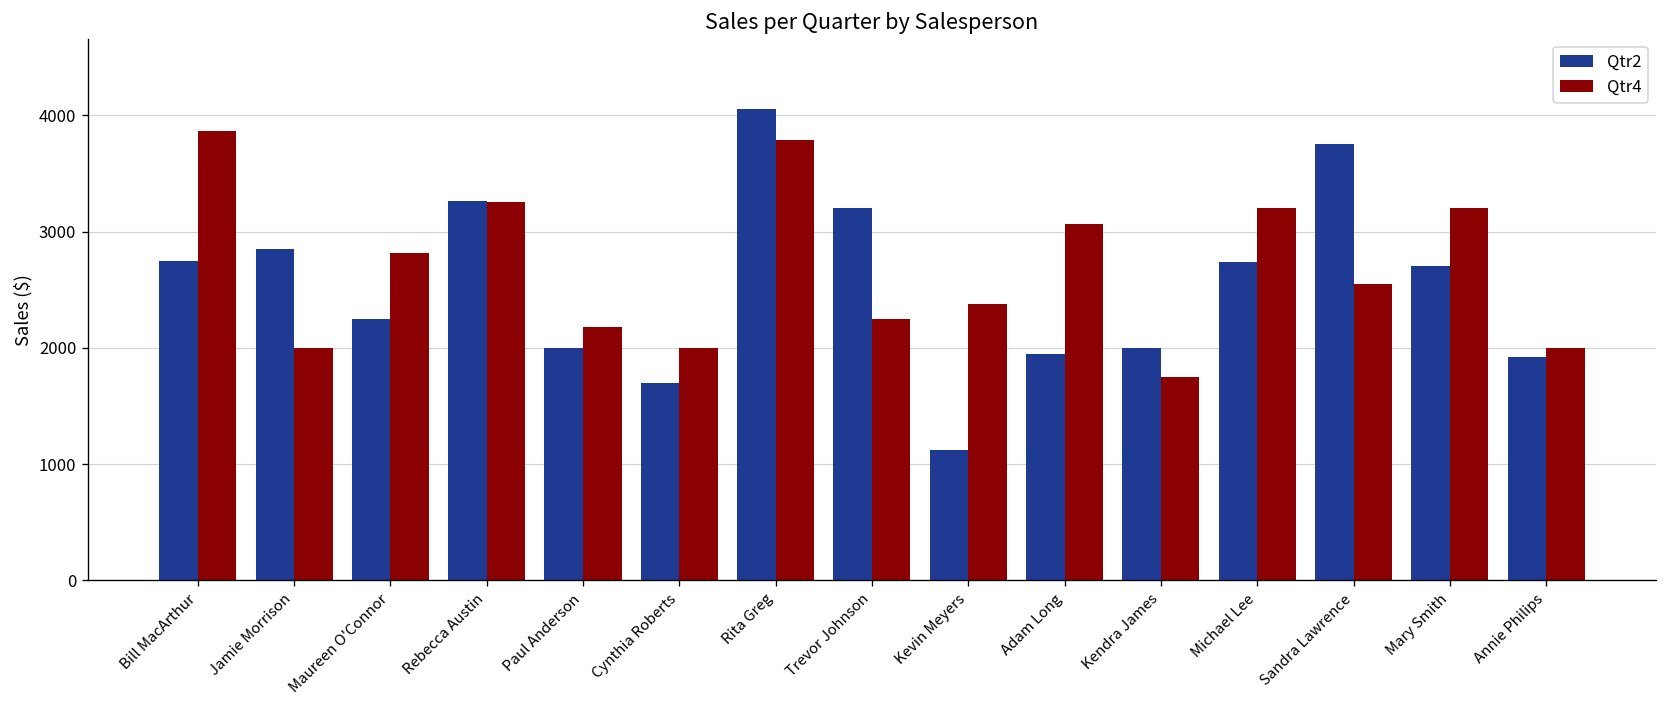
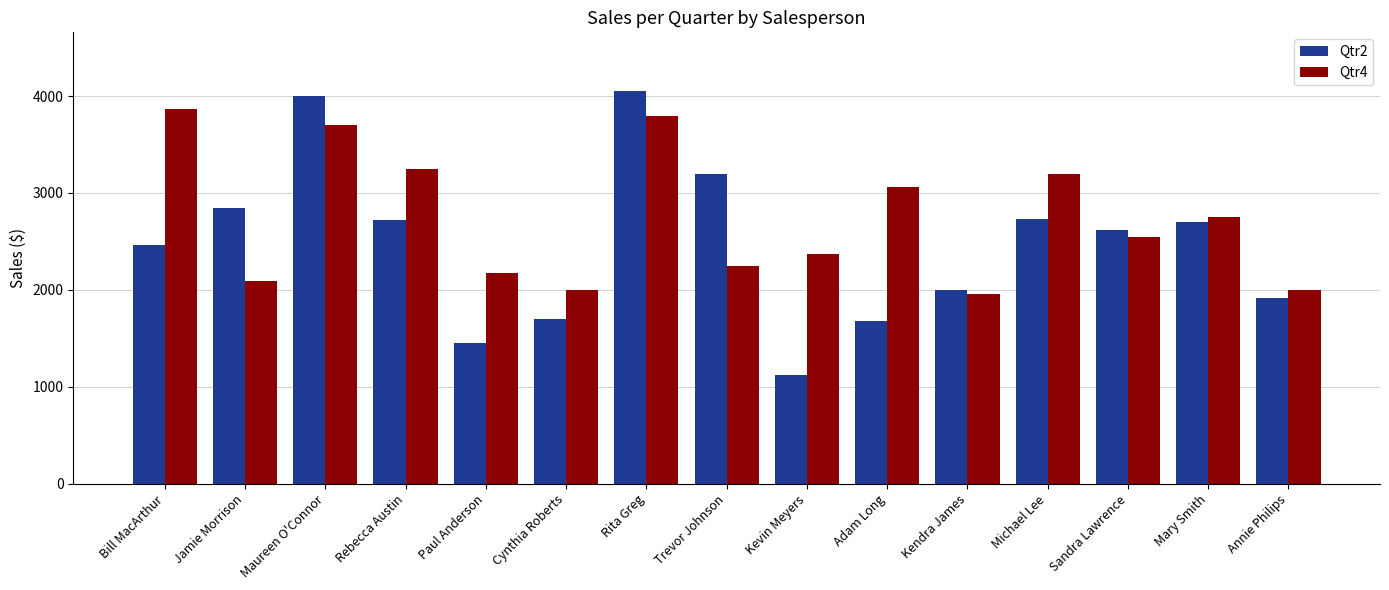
Qtr2, Bill MacArthur: 2800 -> 2500
Qtr4, Jamie Morrison: 2000 -> 2100
Qtr2, Maureen O'Connor: 2200 -> 4000
Qtr4, Maureen O'Connor: 2800 -> 3700
Qtr2, Rebecca Austin: 3300 -> 2700
Qtr2, Paul Anderson: 2000 -> 1400
Qtr2, Adam Long: 2000 -> 1700
Qtr4, Kendra James: 1800 -> 2000
Qtr2, Sandra Lawrence: 3800 -> 2600
Qtr4, Mary Smith: 3200 -> 2800
